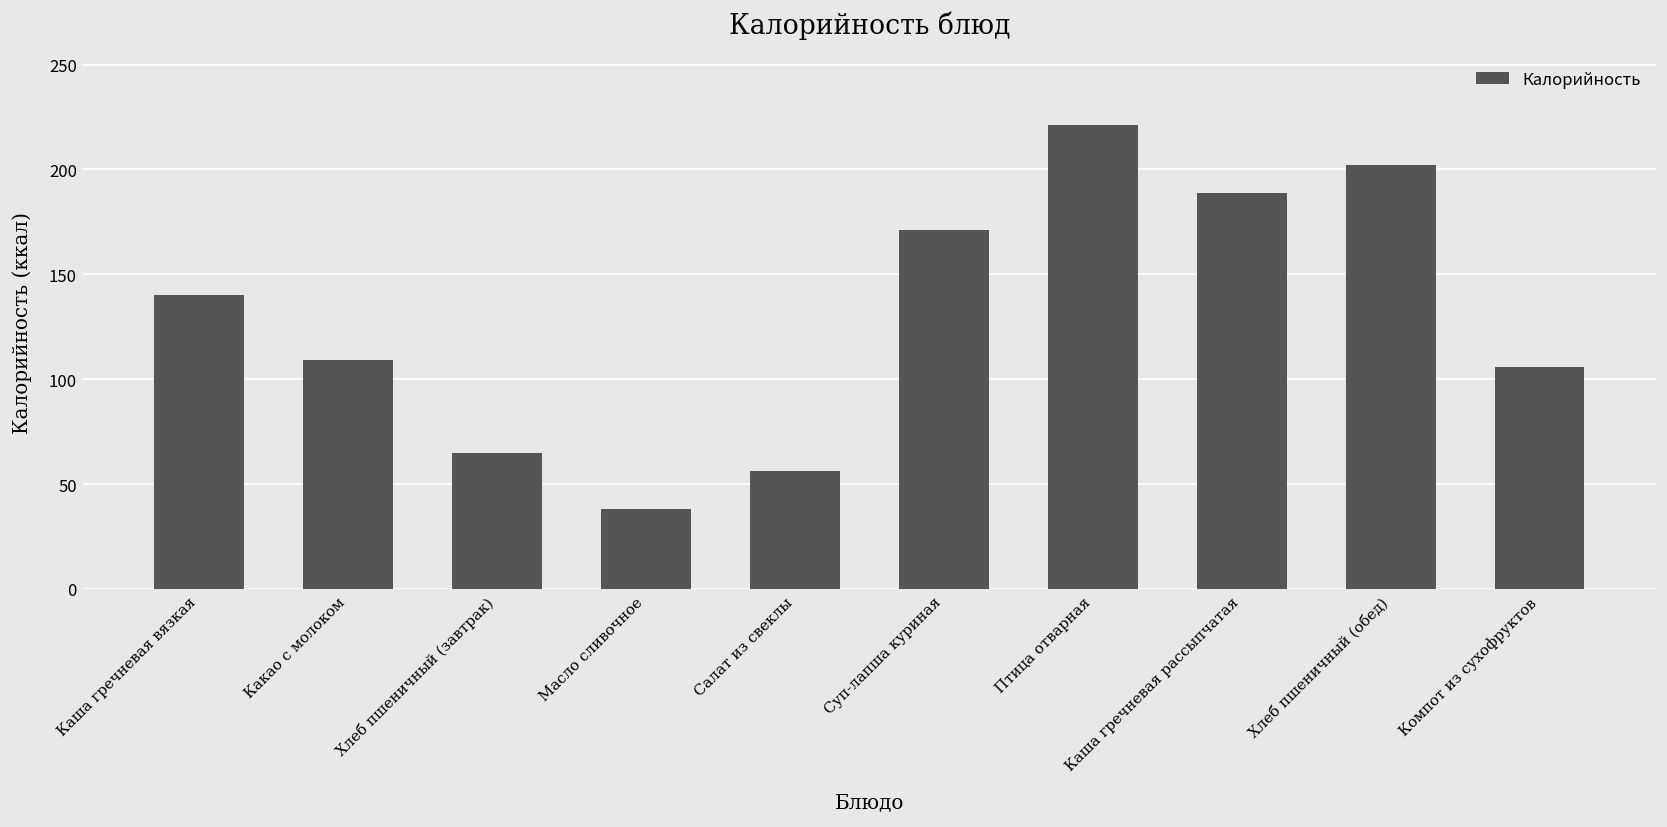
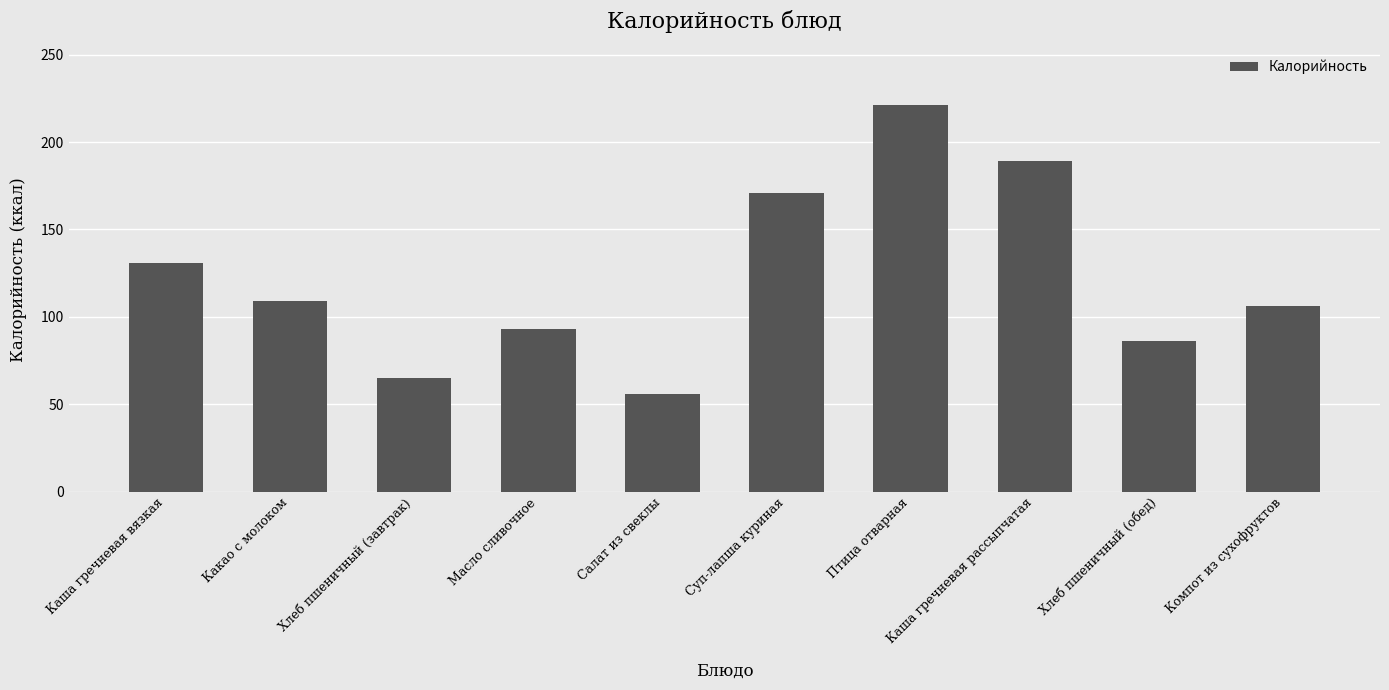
Каша гречневая вязкая: 140 -> 131
Масло сливочное: 38 -> 93
Хлеб пшеничный (обед): 202 -> 86
